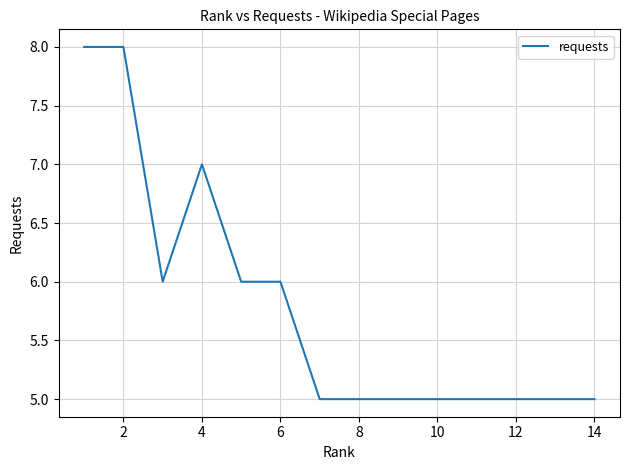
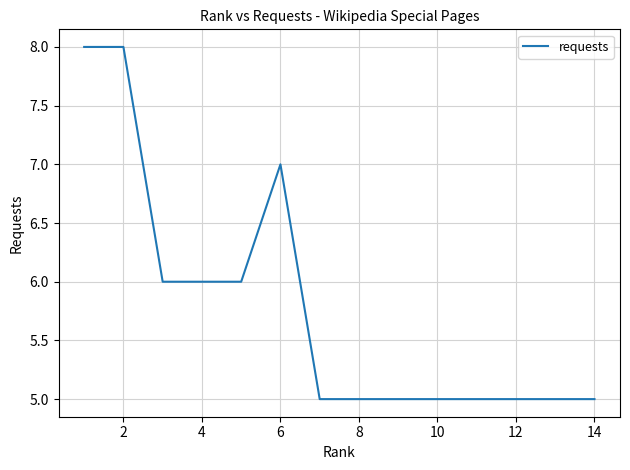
4: 7 -> 6
6: 6 -> 7
